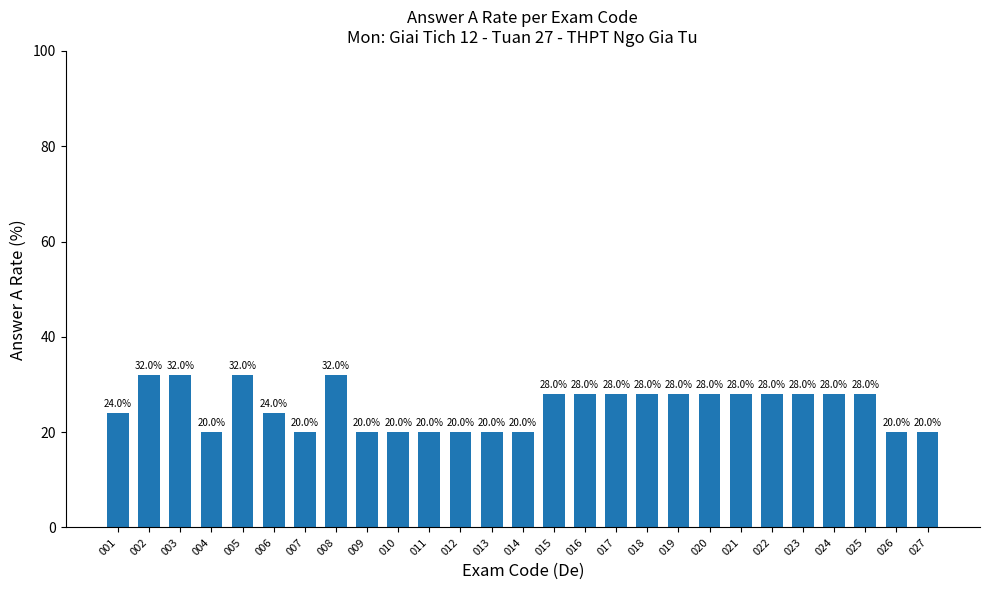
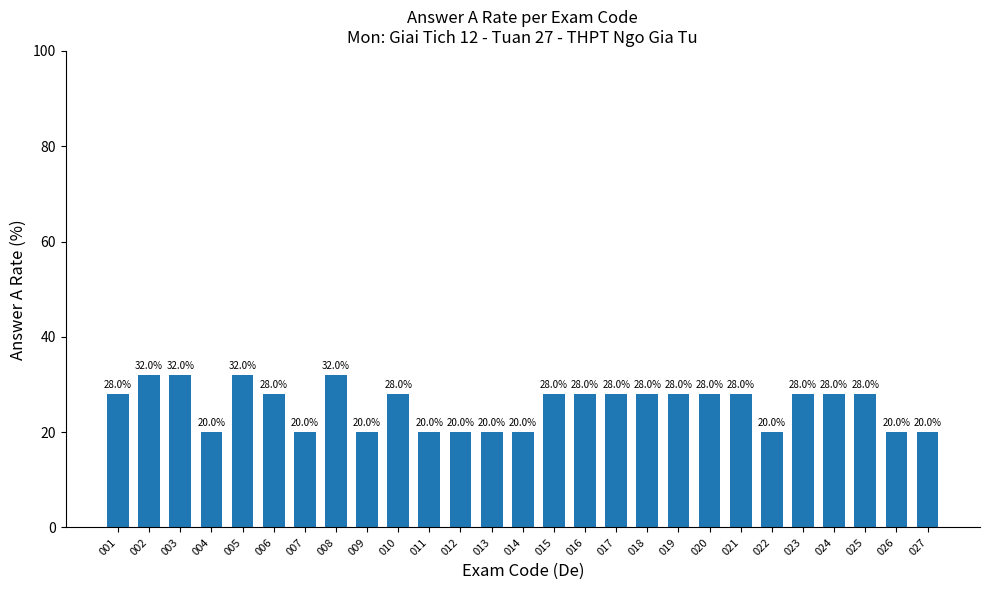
001: 24.0% -> 28.0%
006: 24.0% -> 28.0%
010: 20.0% -> 28.0%
022: 28.0% -> 20.0%
